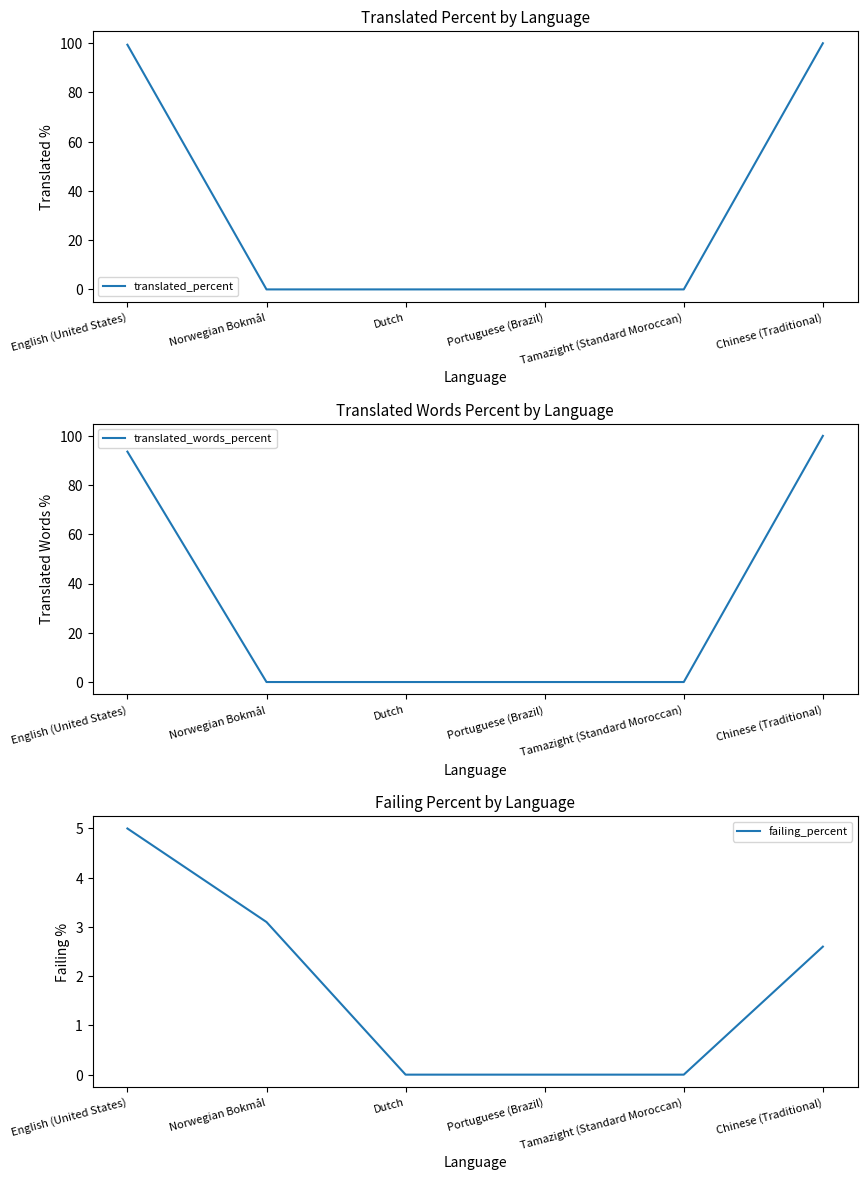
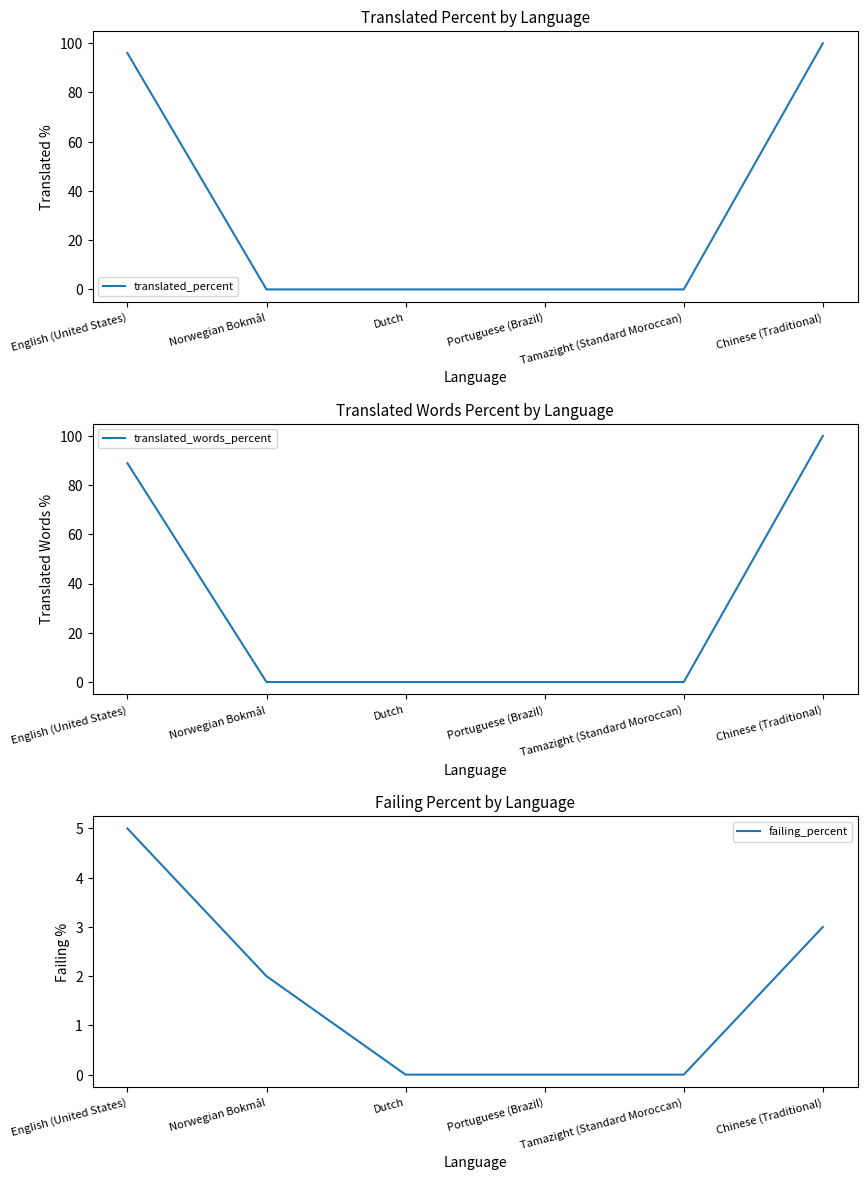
Translated Percent by Language, English (United States): 99 -> 96
Translated Words Percent by Language, English (United States): 94 -> 89
Failing Percent by Language, Norwegian Bokmål: 3.1 -> 2.0
Failing Percent by Language, Chinese (Traditional): 2.6 -> 3.0
